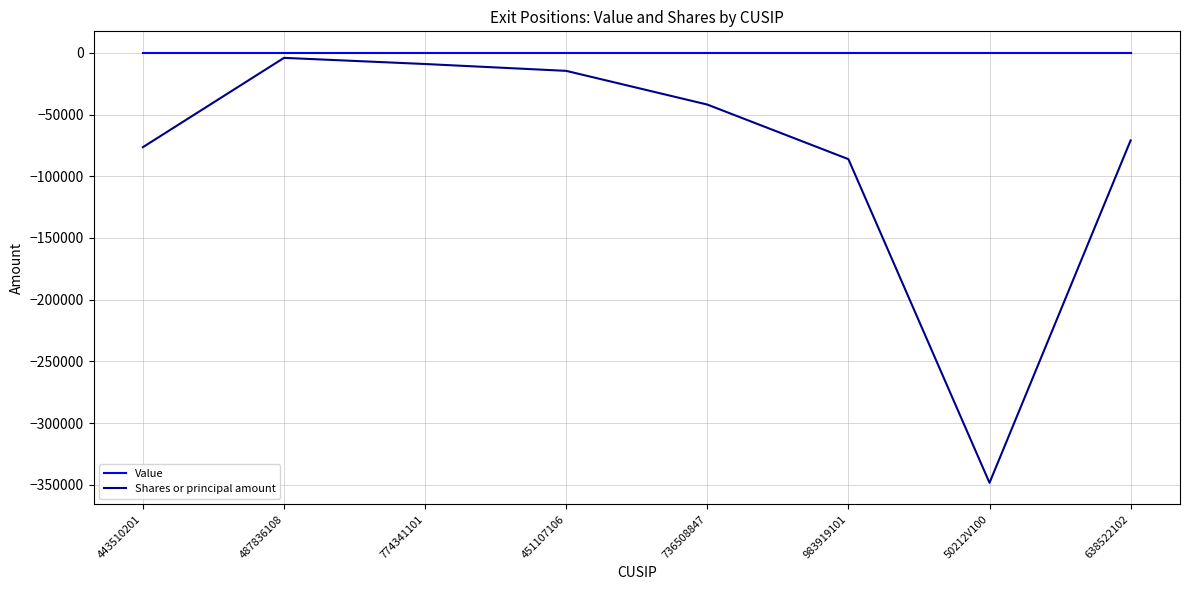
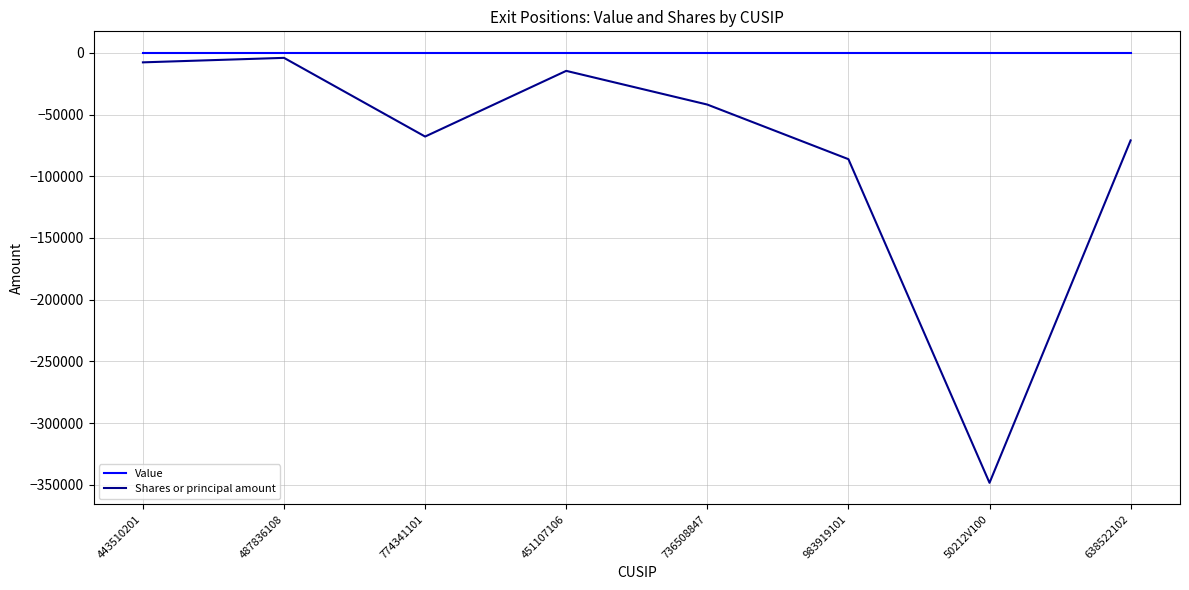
Shares or principal amount, 443510201: -76000 -> -8000
Shares or principal amount, 774341101: -9000 -> -68000
